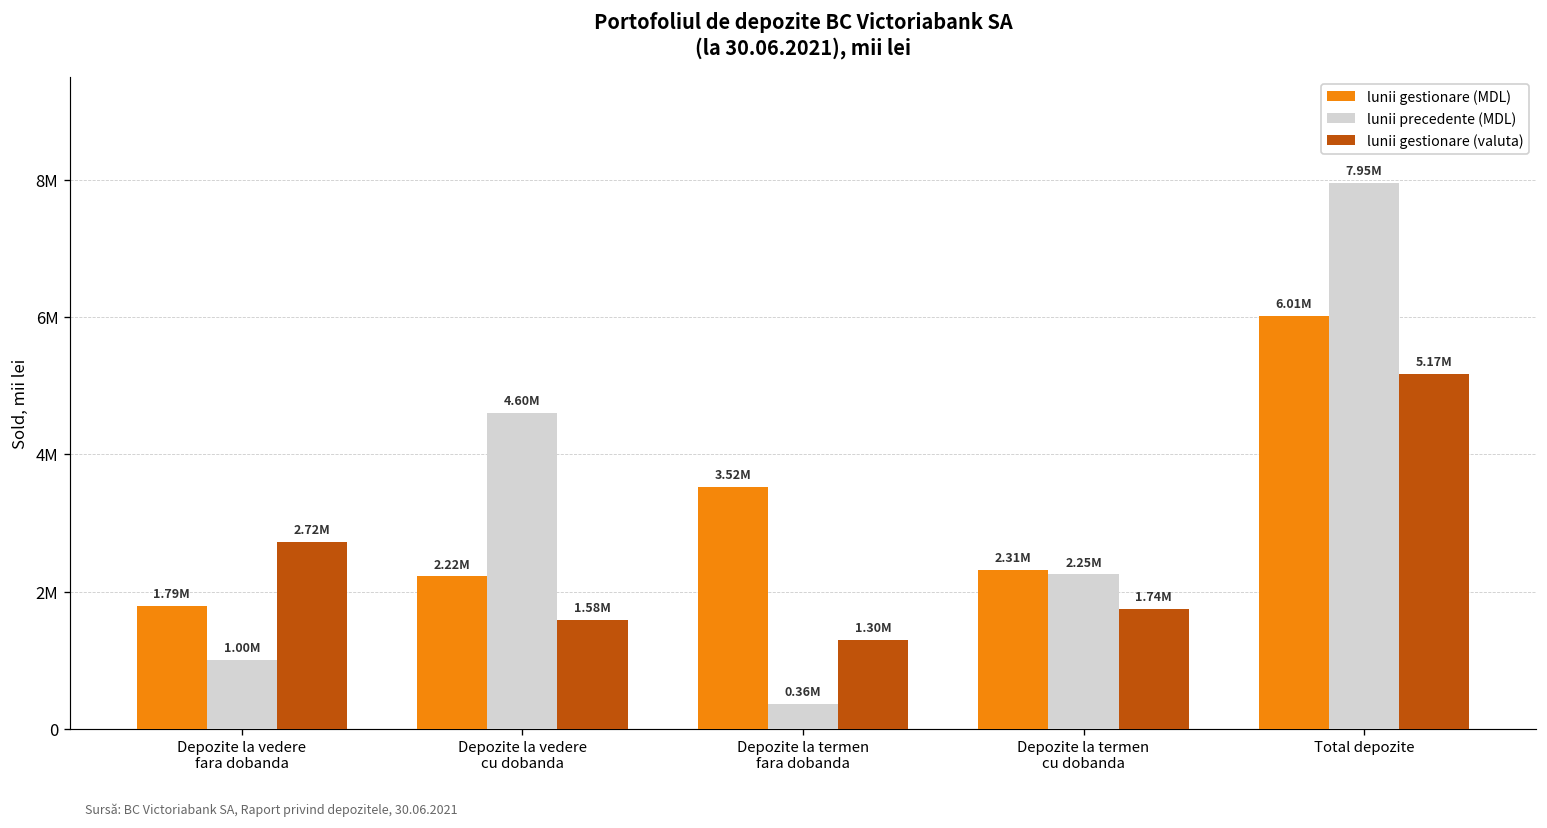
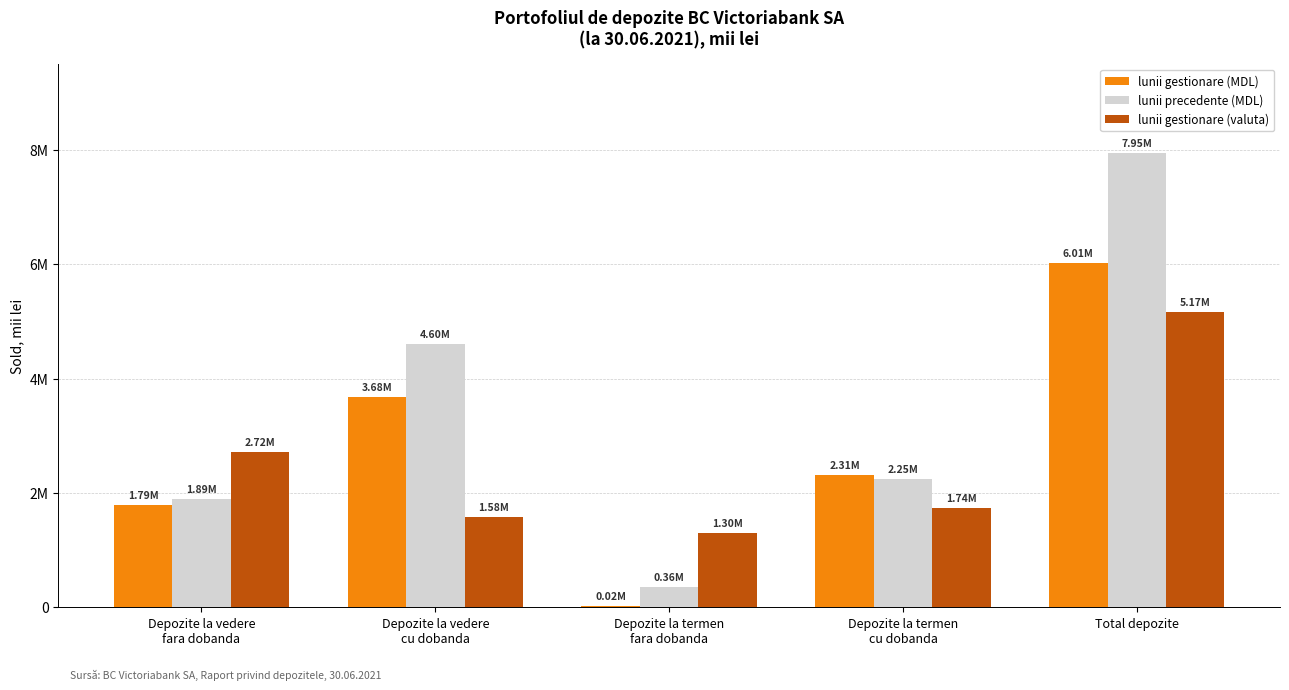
lunii precedente (MDL), Depozite la vedere fara dobanda: 1.00M -> 1.89M
lunii gestionare (MDL), Depozite la vedere cu dobanda: 2.22M -> 3.68M
lunii gestionare (MDL), Depozite la termen fara dobanda: 3.52M -> 0.02M
